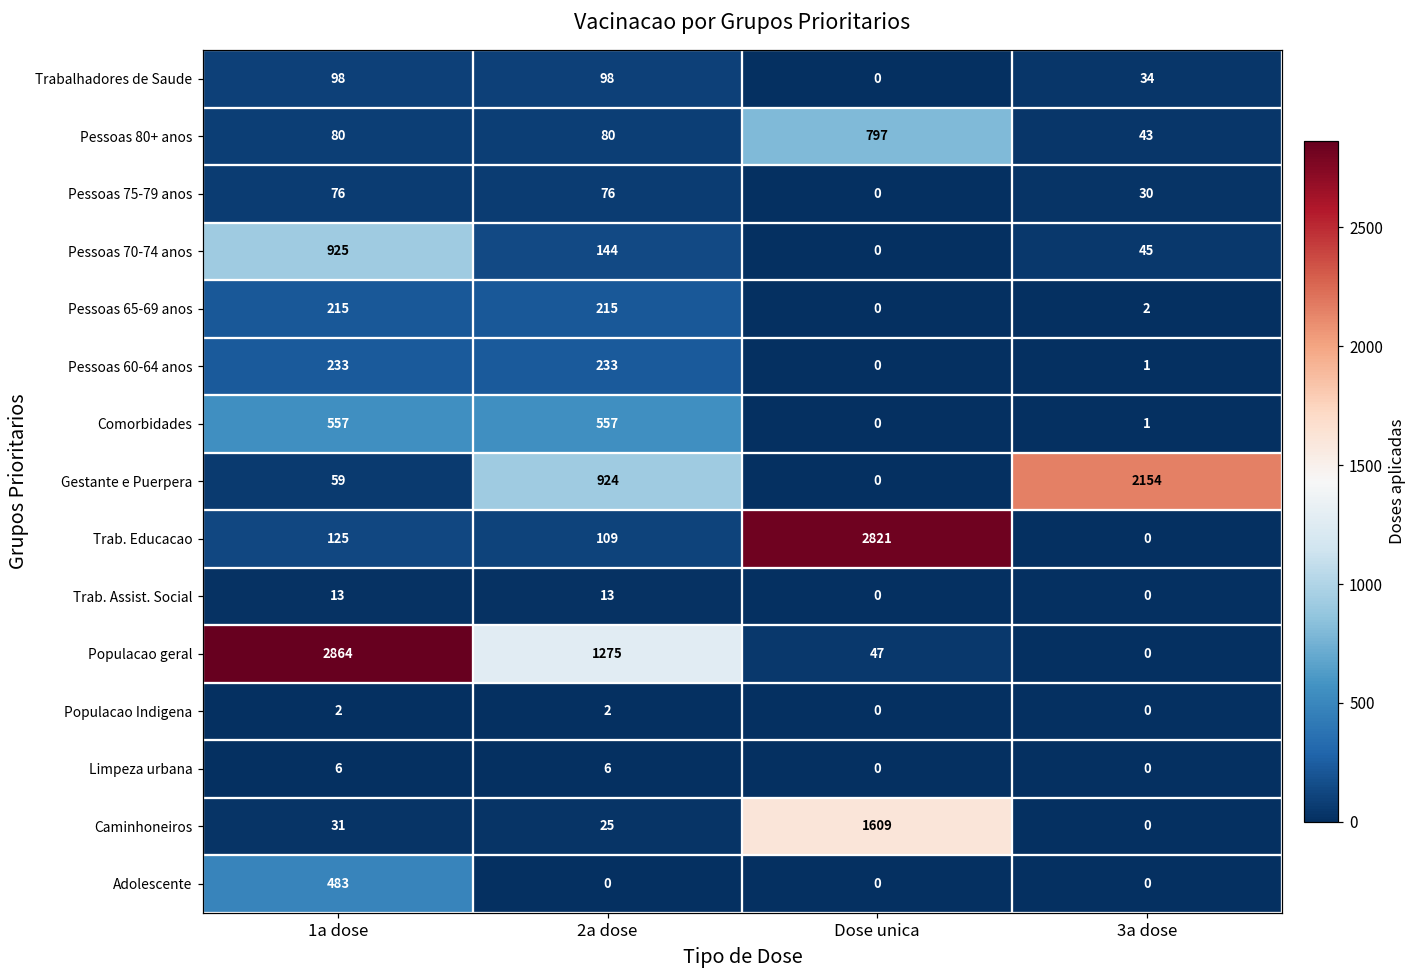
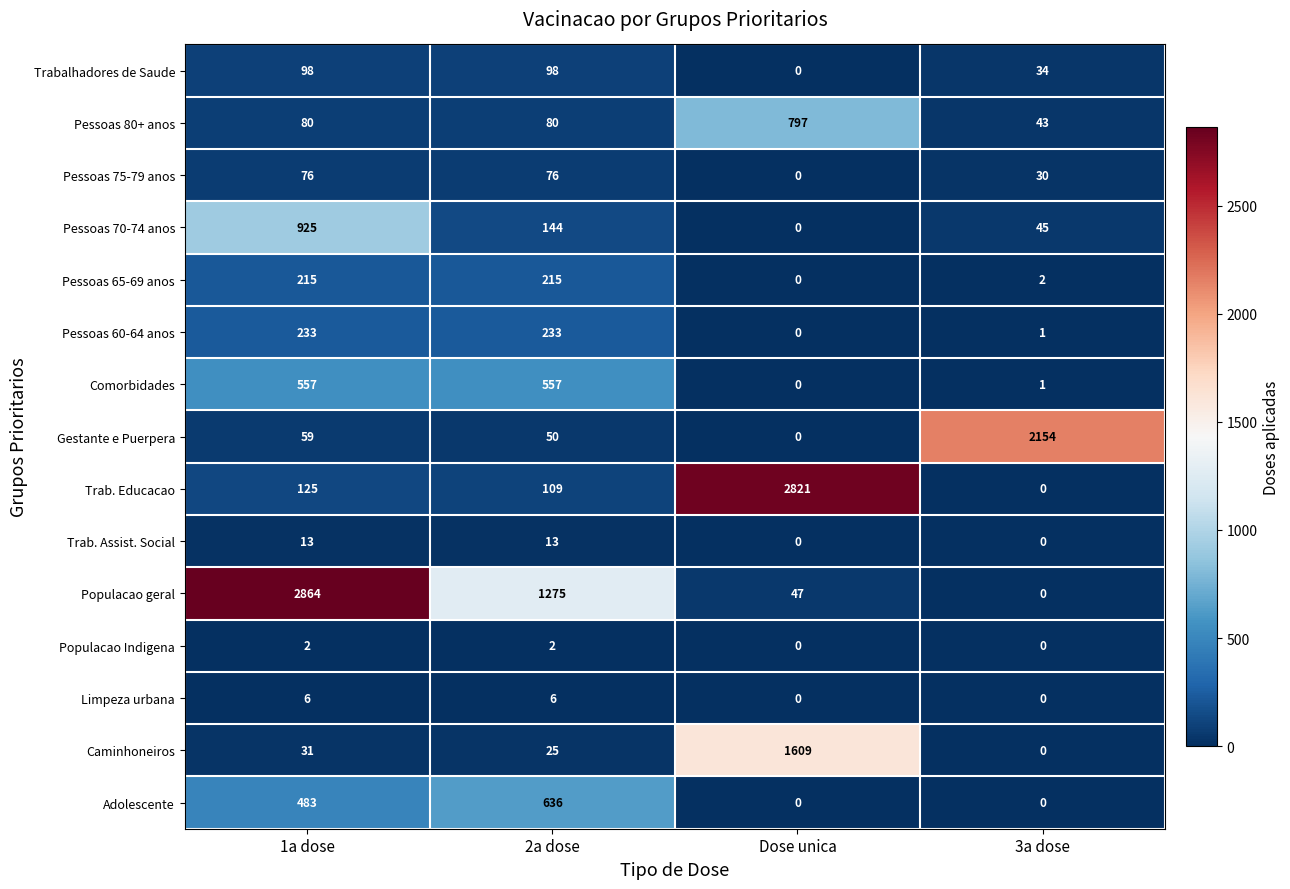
Gestante e Puerpera, 2a dose: 924 -> 50
Adolescente, 2a dose: 0 -> 636
